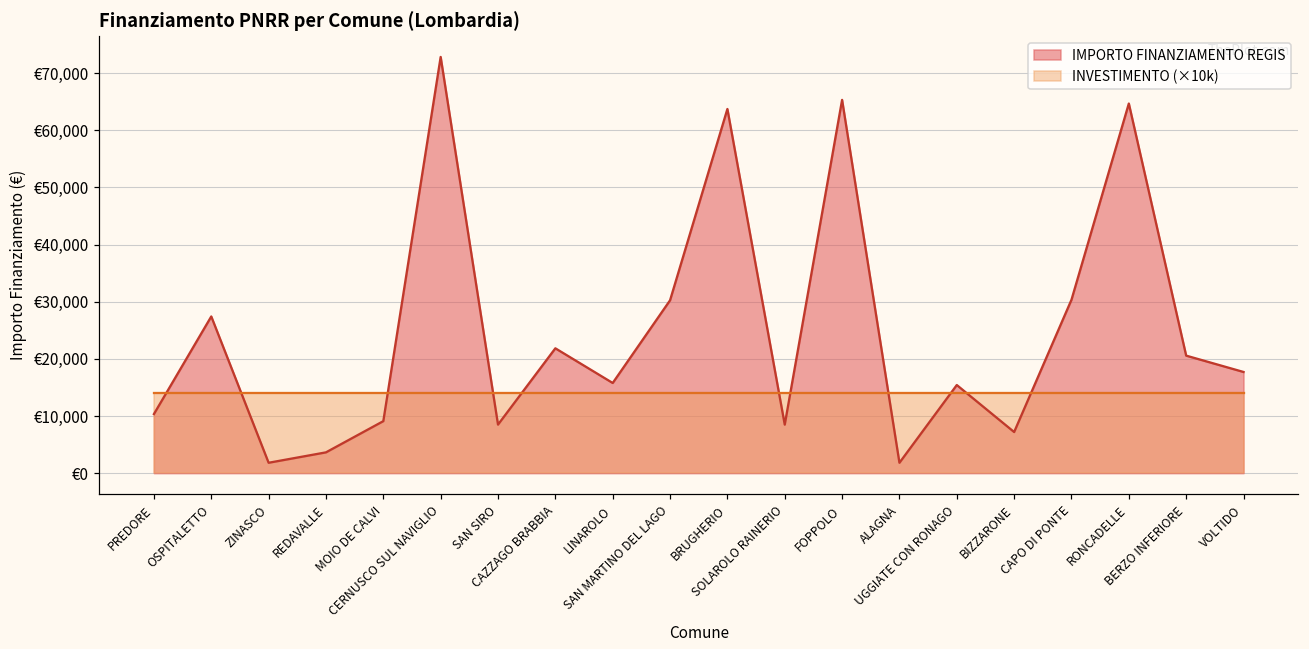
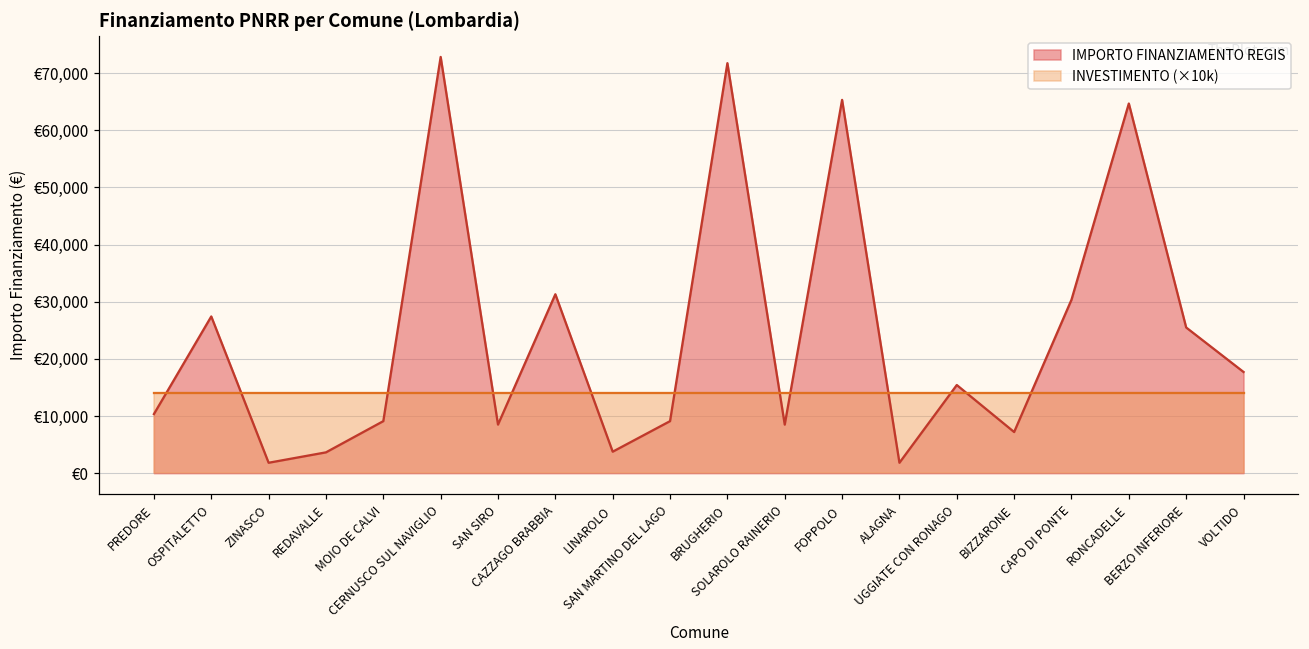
IMPORTO FINANZIAMENTO REGIS, CAZZAGO BRABBIA: €22,000 -> €31,000
IMPORTO FINANZIAMENTO REGIS, LINAROLO: €16,000 -> €4,000
IMPORTO FINANZIAMENTO REGIS, SAN MARTINO DEL LAGO: €30,000 -> €9,000
IMPORTO FINANZIAMENTO REGIS, BRUGHERIO: €64,000 -> €72,000
IMPORTO FINANZIAMENTO REGIS, BERZO INFERIORE: €21,000 -> €25,000
